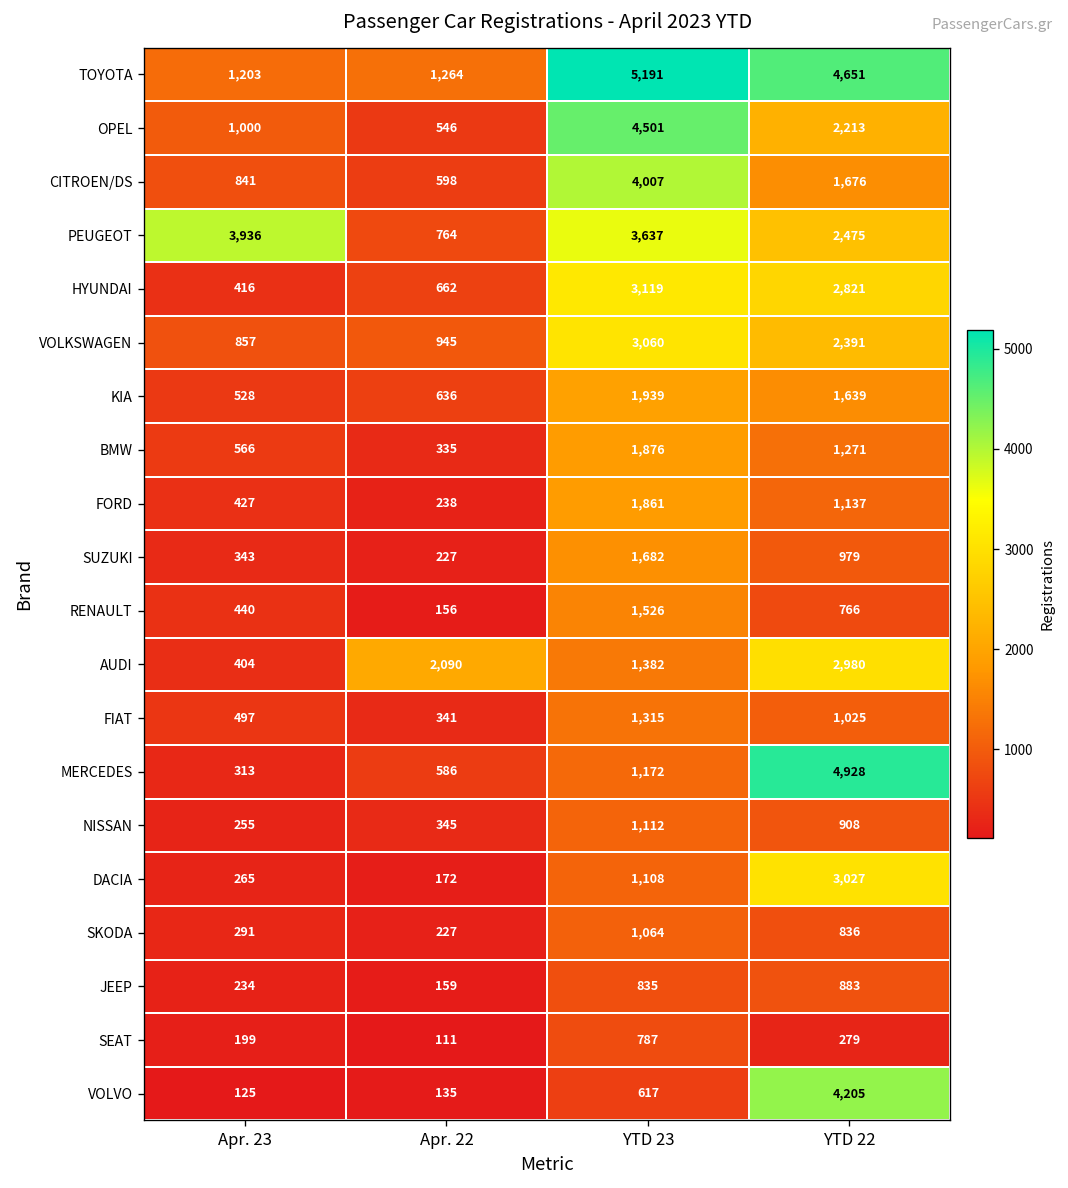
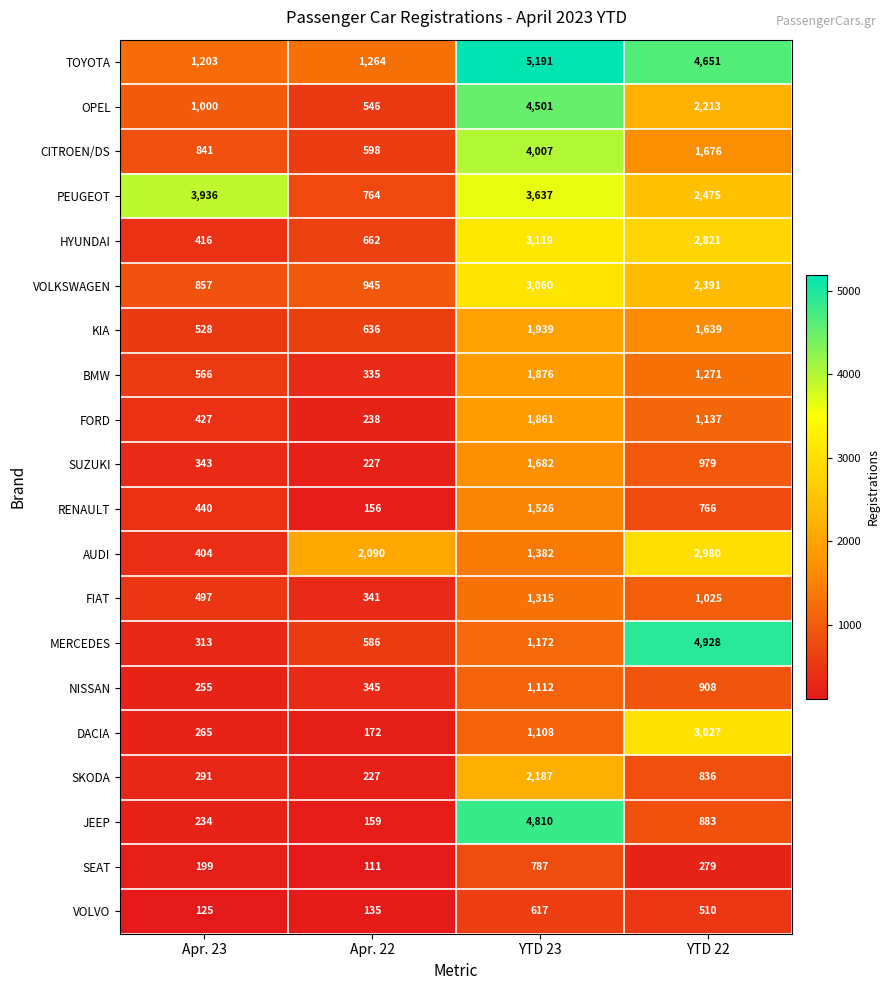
SKODA, YTD 23: 1,064 -> 2,187
JEEP, YTD 23: 835 -> 4,810
VOLVO, YTD 22: 4,205 -> 510
